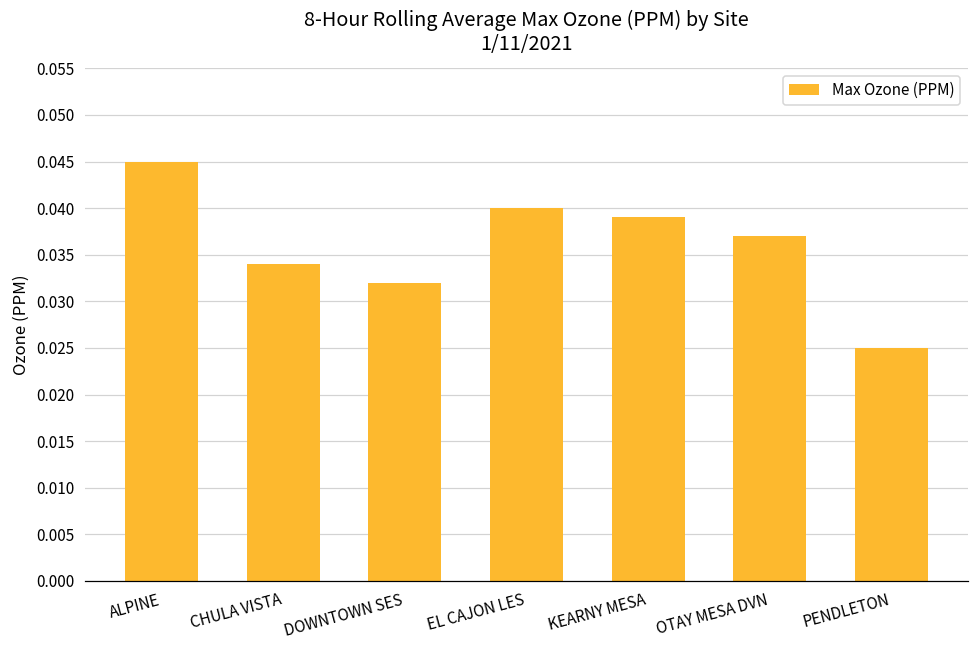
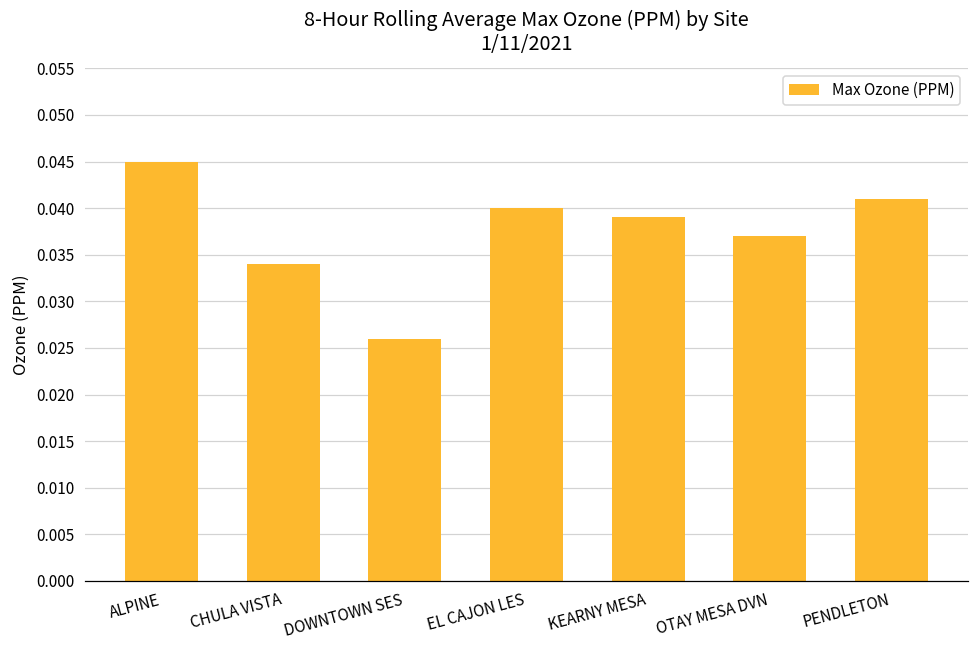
DOWNTOWN SES: 0.032 -> 0.026
PENDLETON: 0.025 -> 0.041
